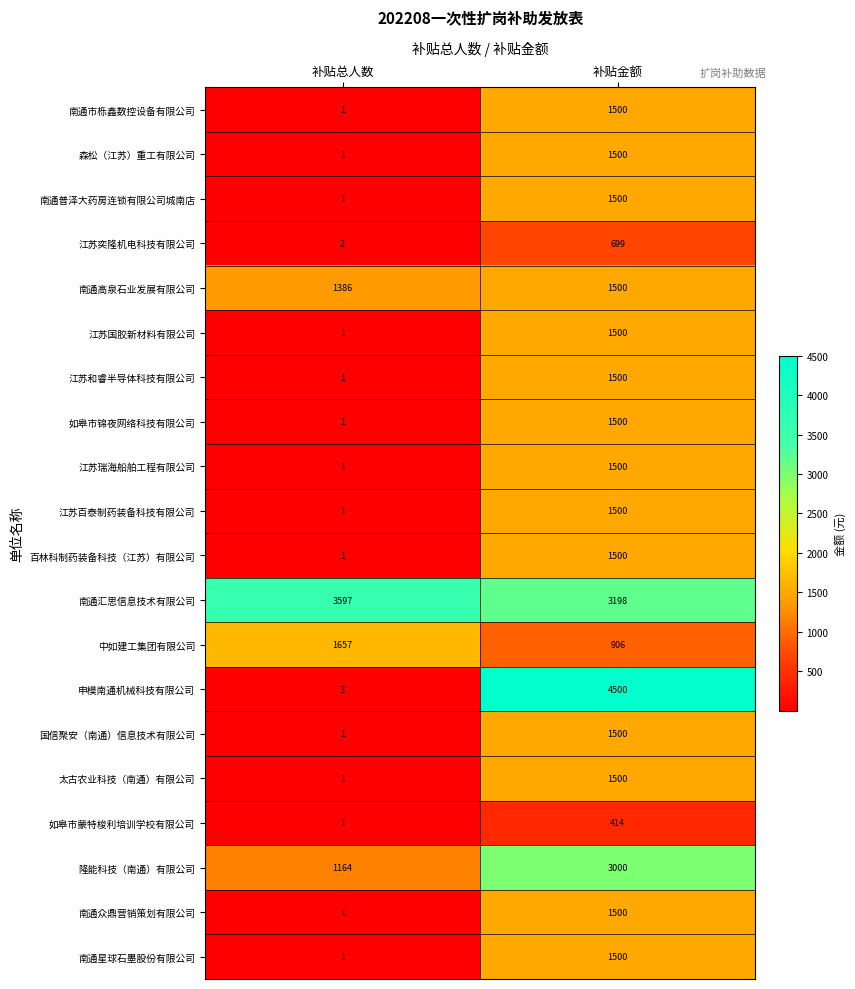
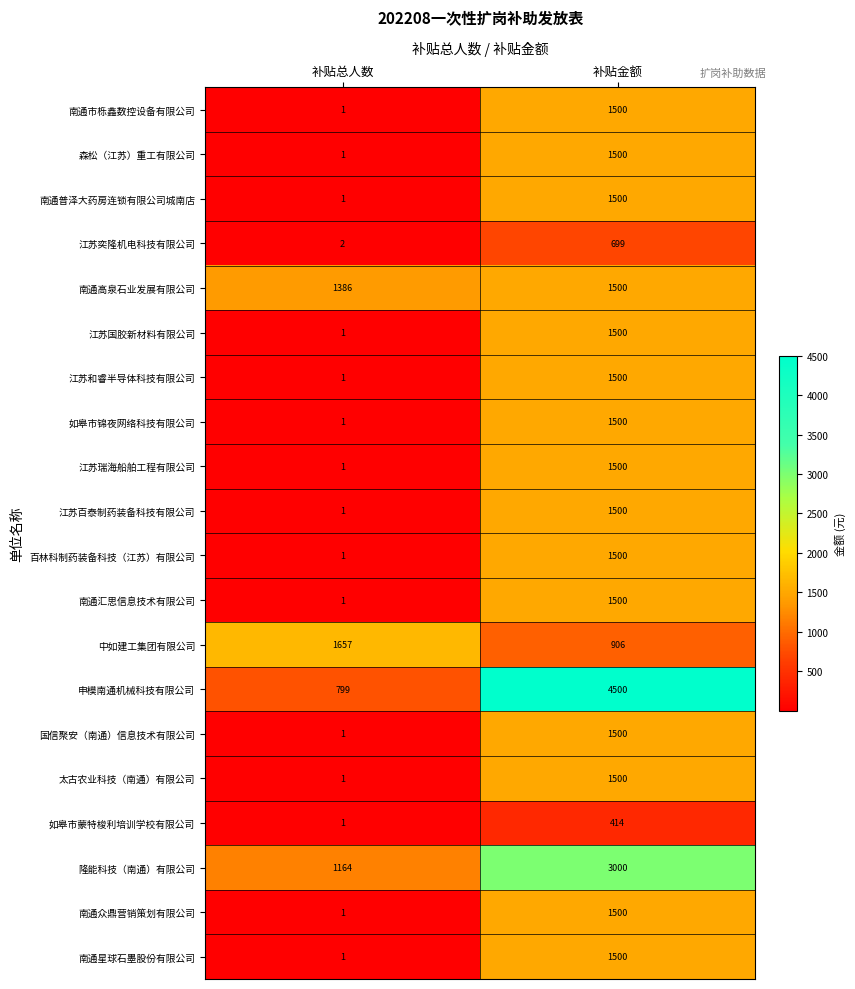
南通汇思信息技术有限公司, 补贴总人数: 3597 -> 1
南通汇思信息技术有限公司, 补贴金额: 3198 -> 1500
申模南通机械科技有限公司, 补贴总人数: 3 -> 799
